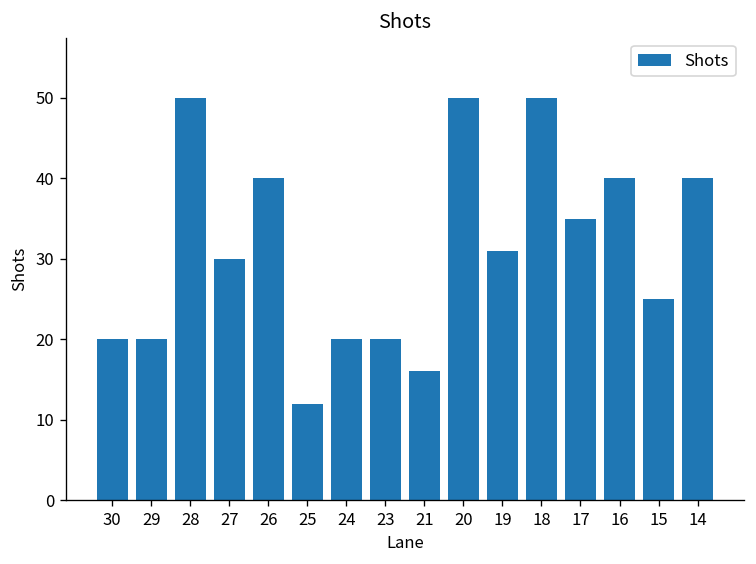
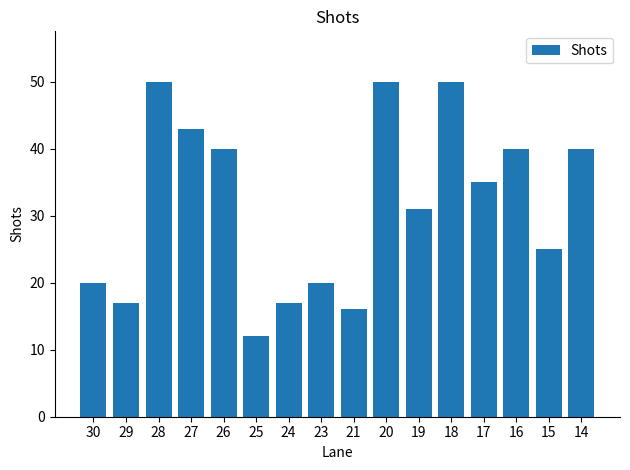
29: 20 -> 17
27: 30 -> 43
24: 20 -> 17
